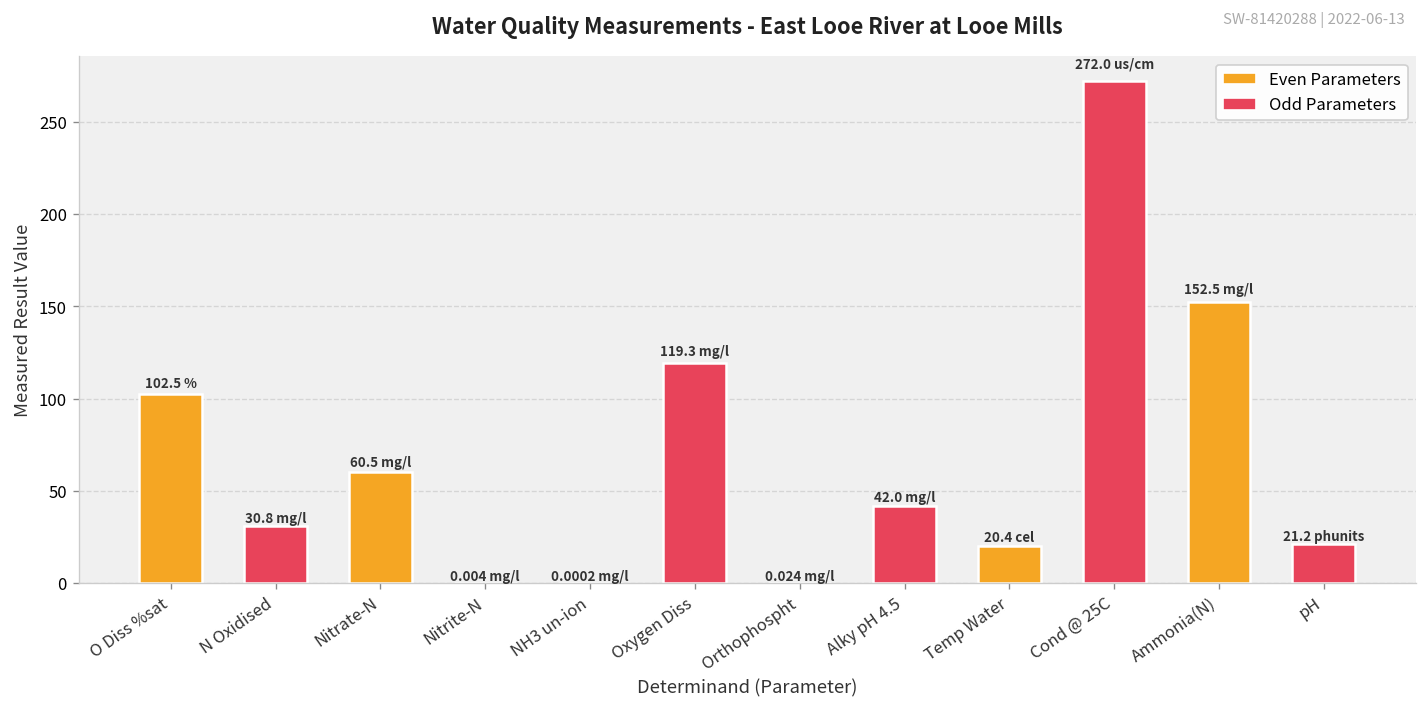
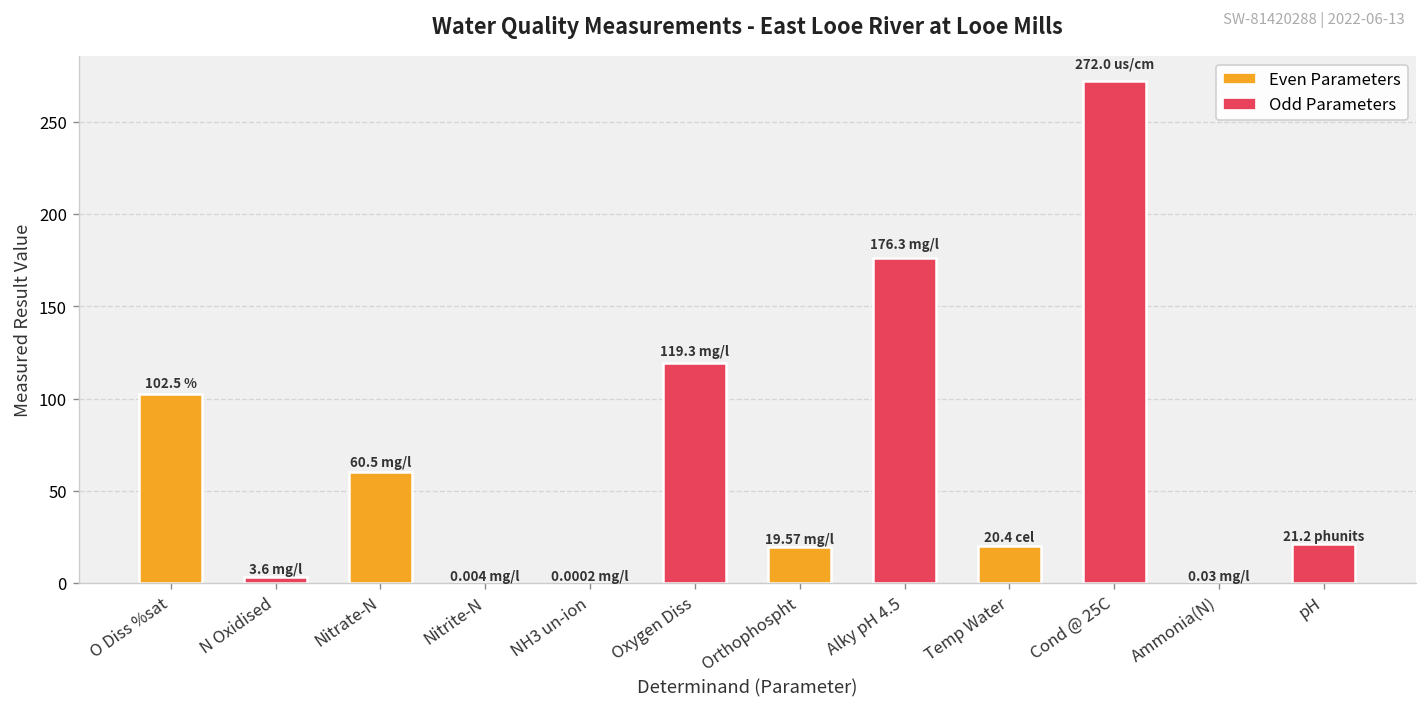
N Oxidised: 30.8 -> 3.6
Orthophospht: 0.024 -> 19.57
Alky pH 4.5: 42.0 -> 176.3
Ammonia(N): 152.5 -> 0.03
